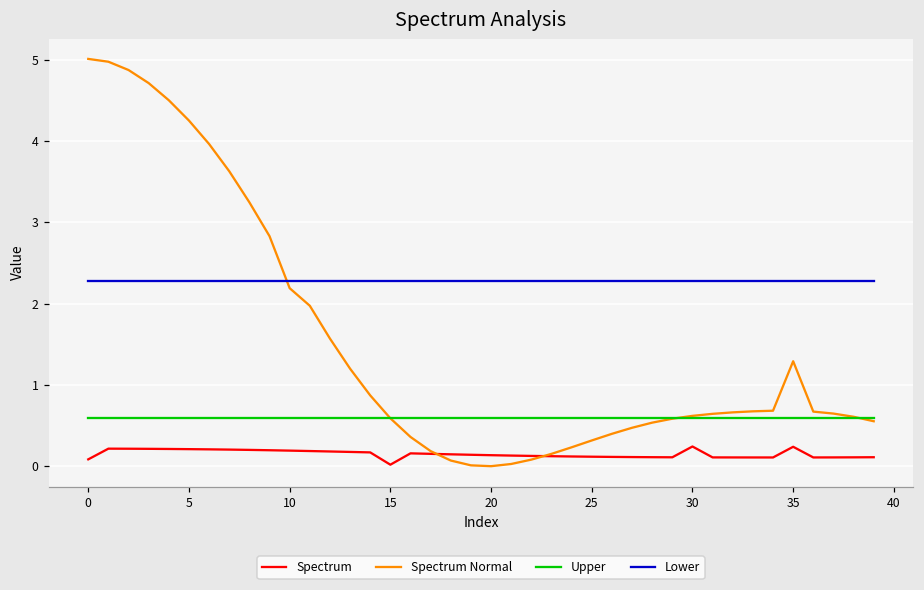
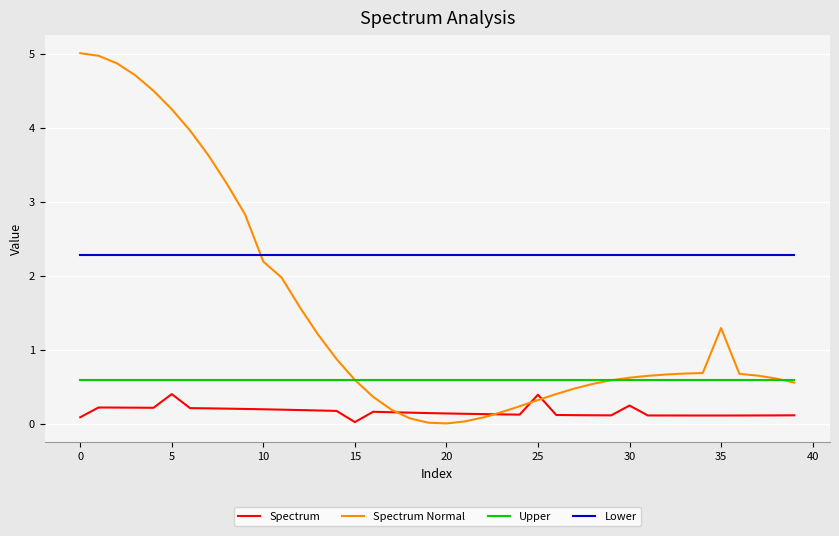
Spectrum, 5: 0.2 -> 0.4
Spectrum, 25: 0.1 -> 0.4
Spectrum, 35: 0.2 -> 0.1
